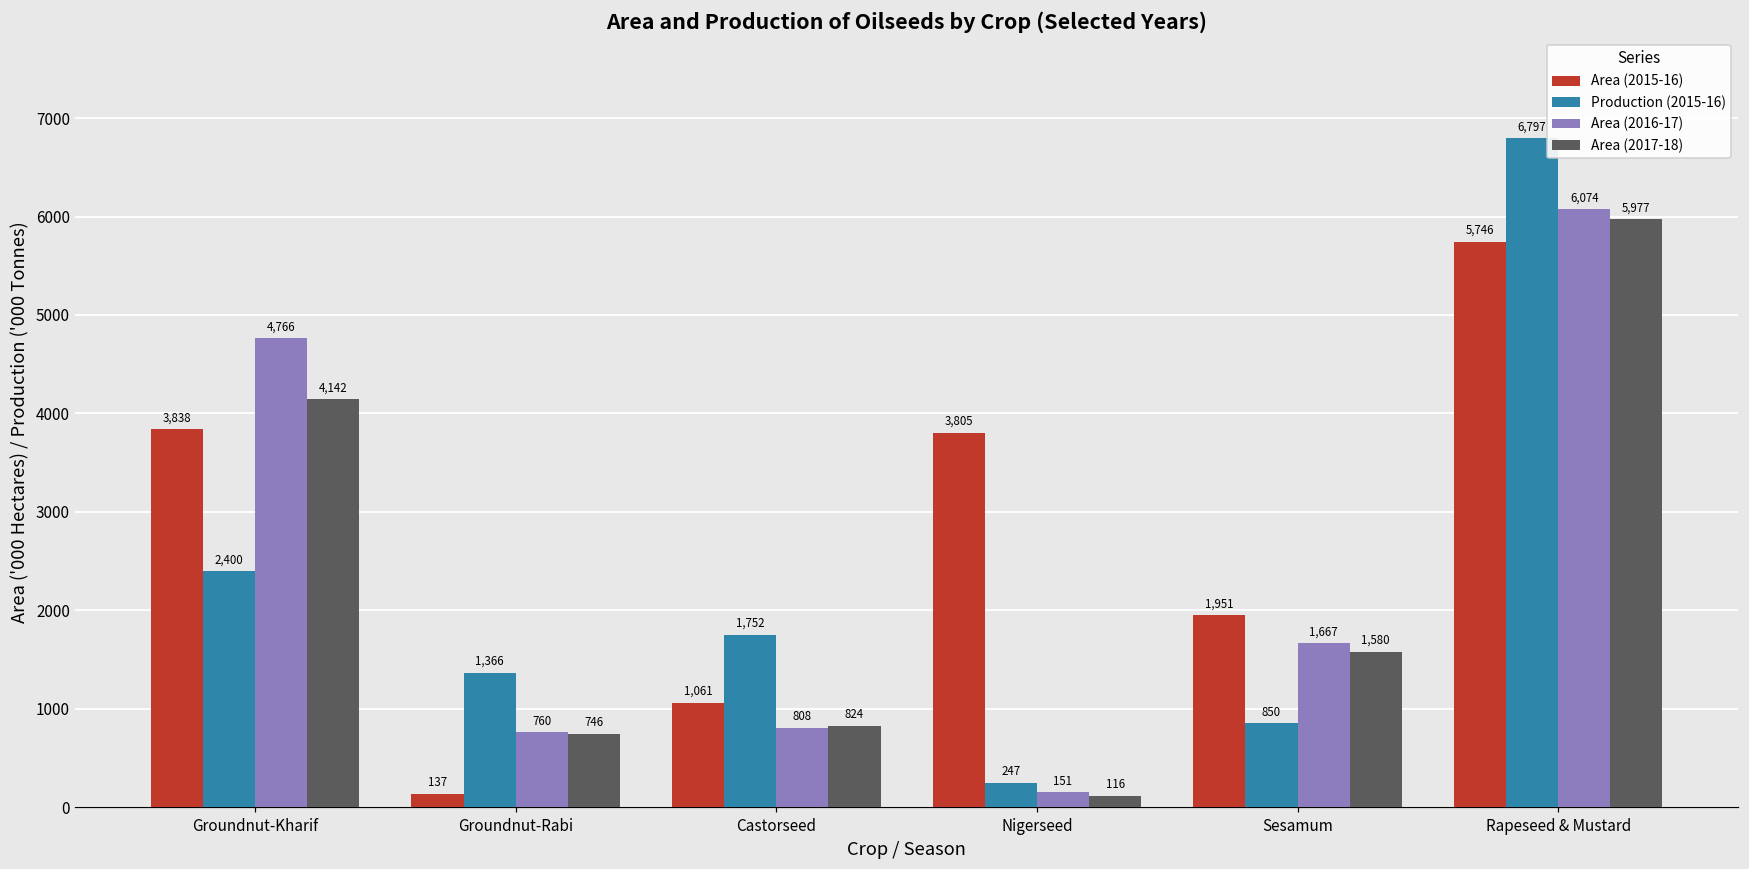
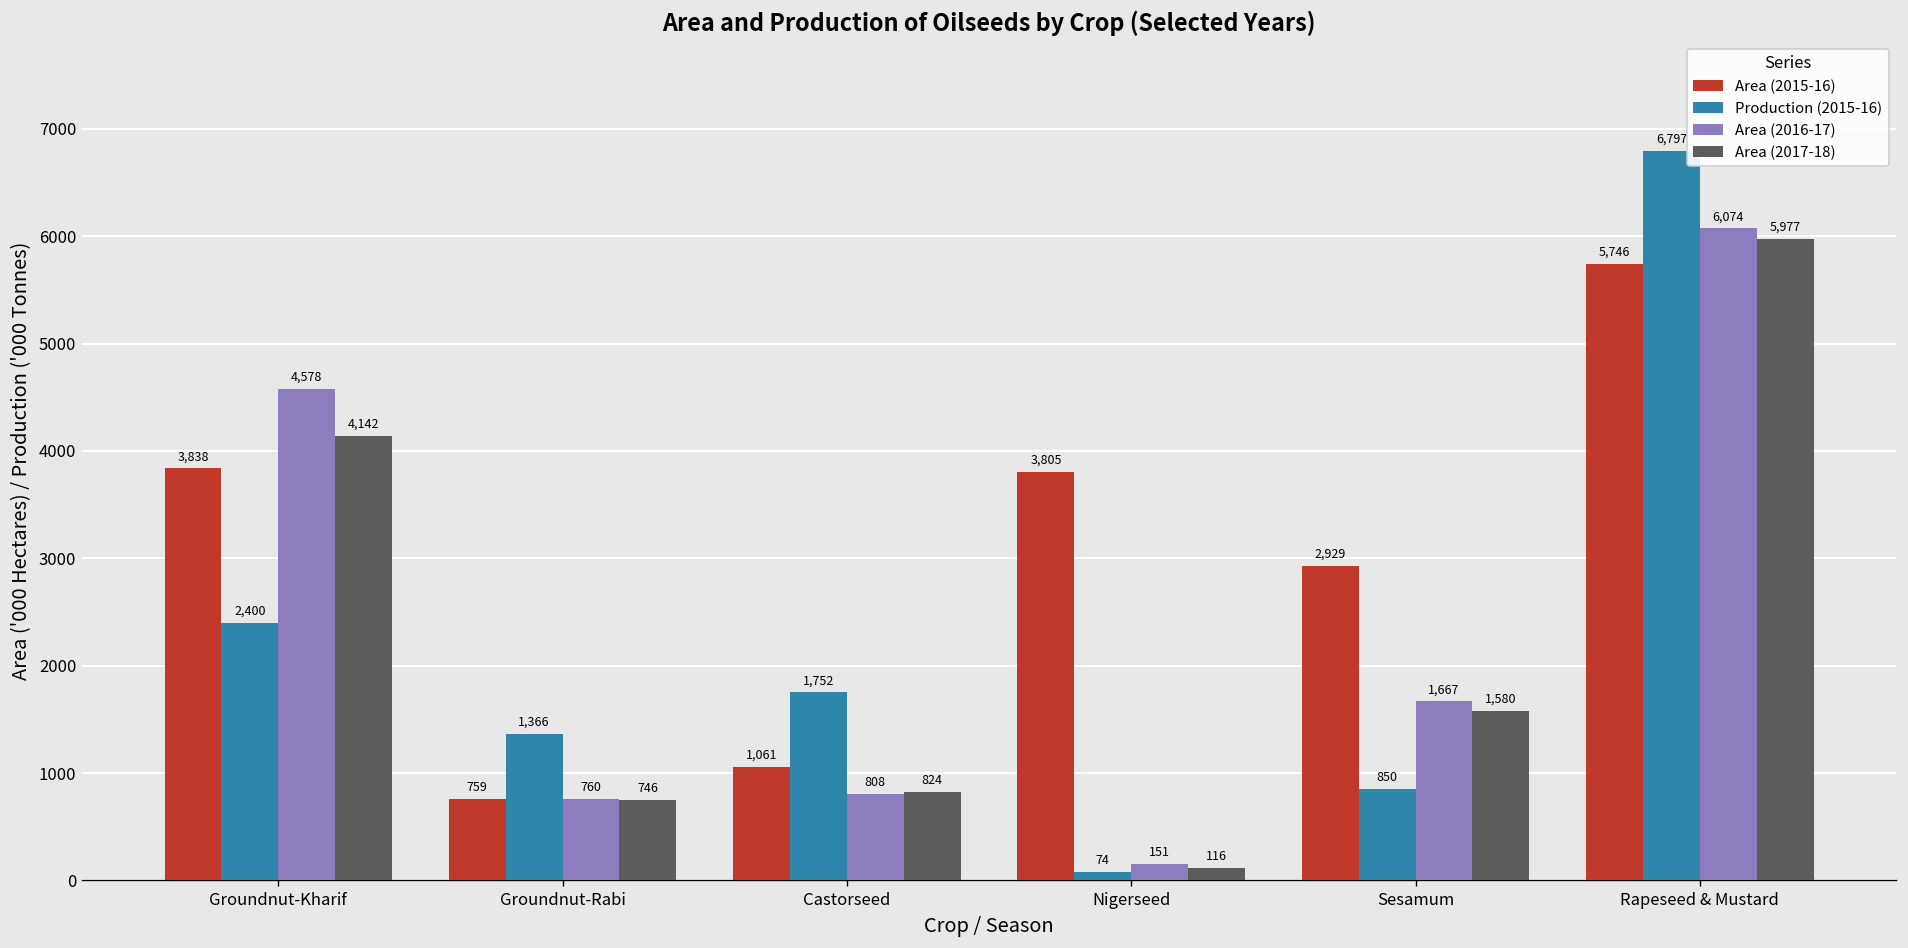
Area (2016-17), Groundnut-Kharif: 4,766 -> 4,578
Area (2015-16), Groundnut-Rabi: 137 -> 759
Production (2015-16), Nigerseed: 247 -> 74
Area (2015-16), Sesamum: 1,951 -> 2,929
